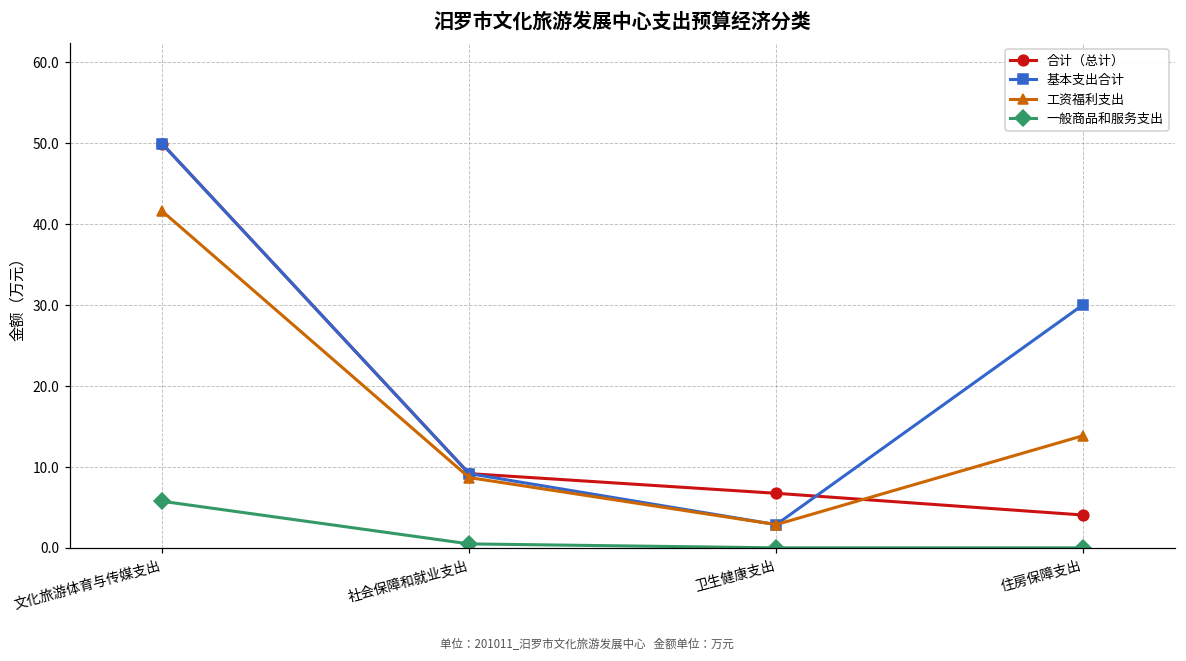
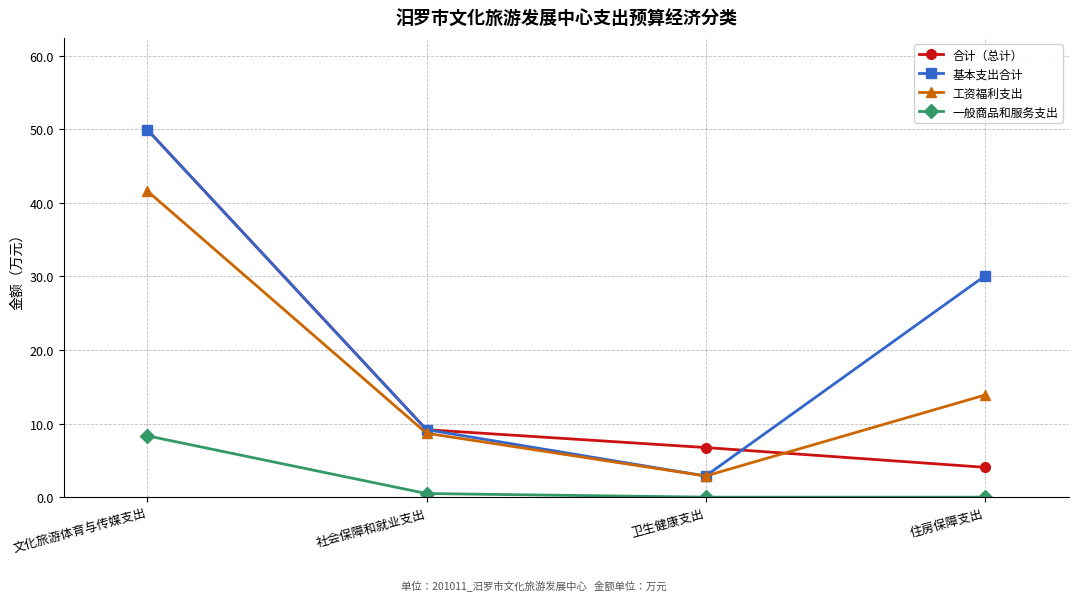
一般商品和服务支出, 文化旅游体育与传媒支出: 6 -> 8
